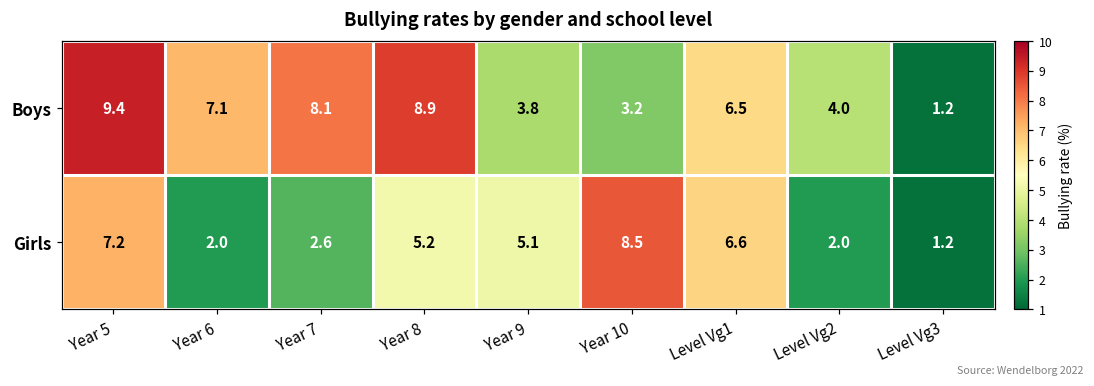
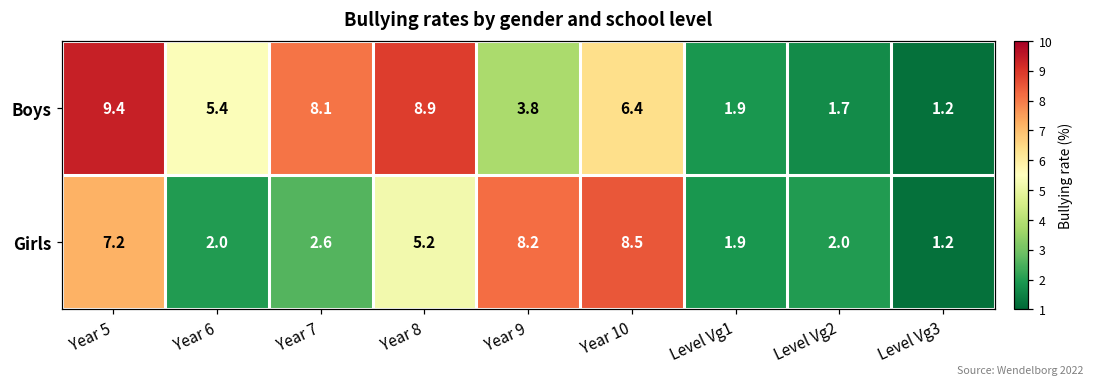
Boys, Year 6: 7.1 -> 5.4
Boys, Year 10: 3.2 -> 6.4
Boys, Level Vg1: 6.5 -> 1.9
Boys, Level Vg2: 4.0 -> 1.7
Girls, Year 9: 5.1 -> 8.2
Girls, Level Vg1: 6.6 -> 1.9
